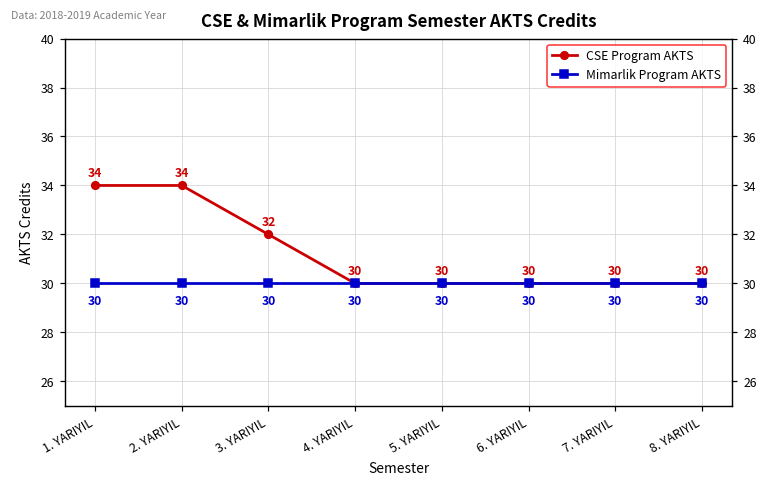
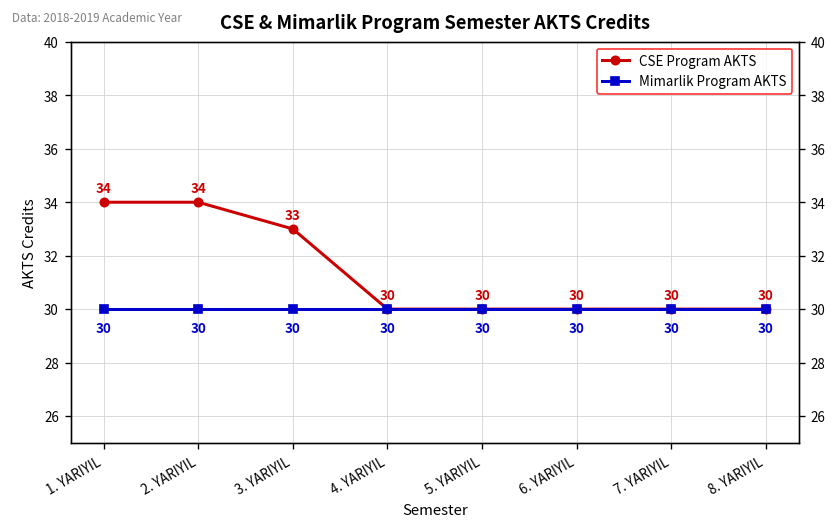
CSE Program AKTS, 3. YARIYIL: 32 -> 33
